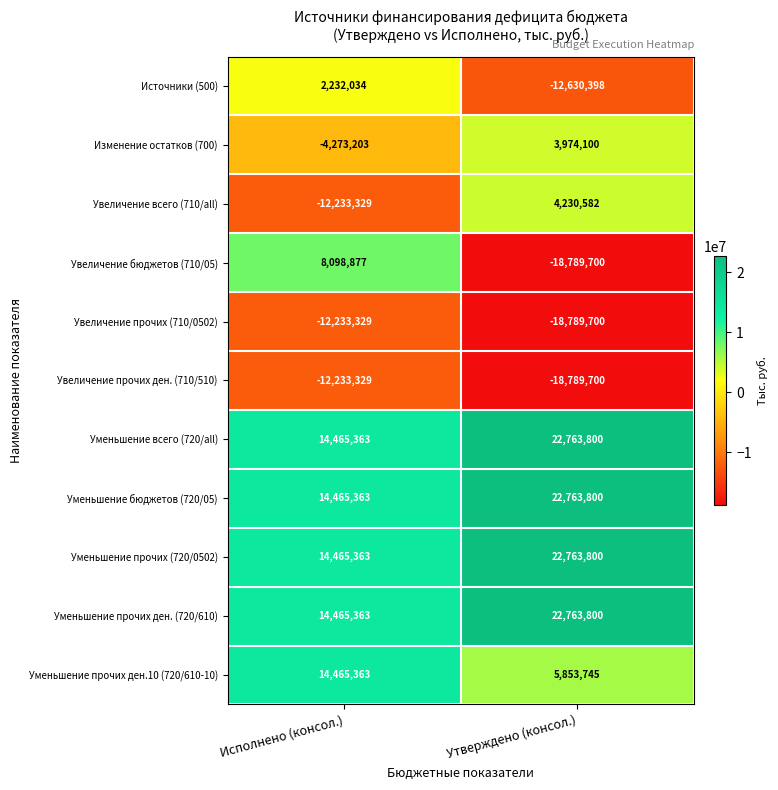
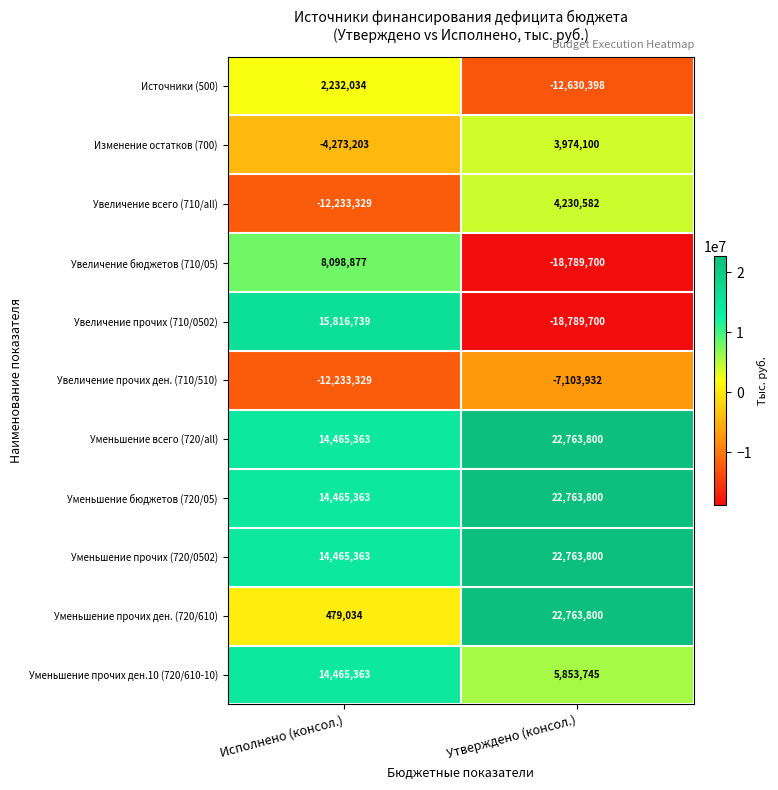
Увеличение прочих (710/0502), Исполнено (консол.): -12,233,329 -> 15,816,739
Увеличение прочих ден. (710/510), Утверждено (консол.): -18,789,700 -> -7,103,932
Уменьшение прочих ден. (720/610), Исполнено (консол.): 14,465,363 -> 479,034
